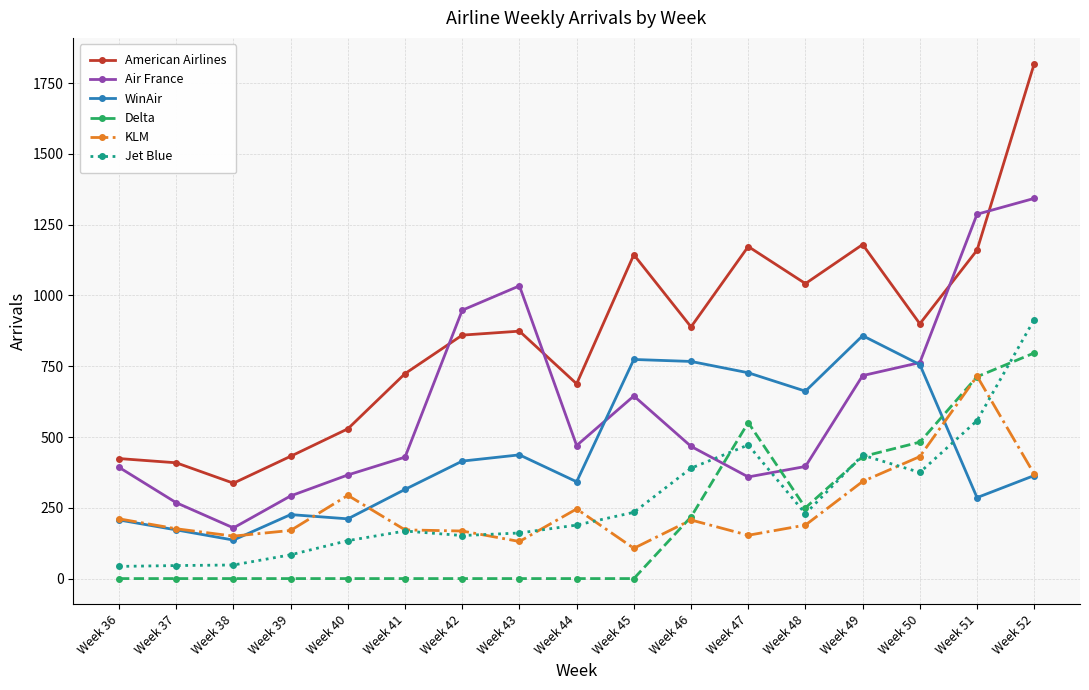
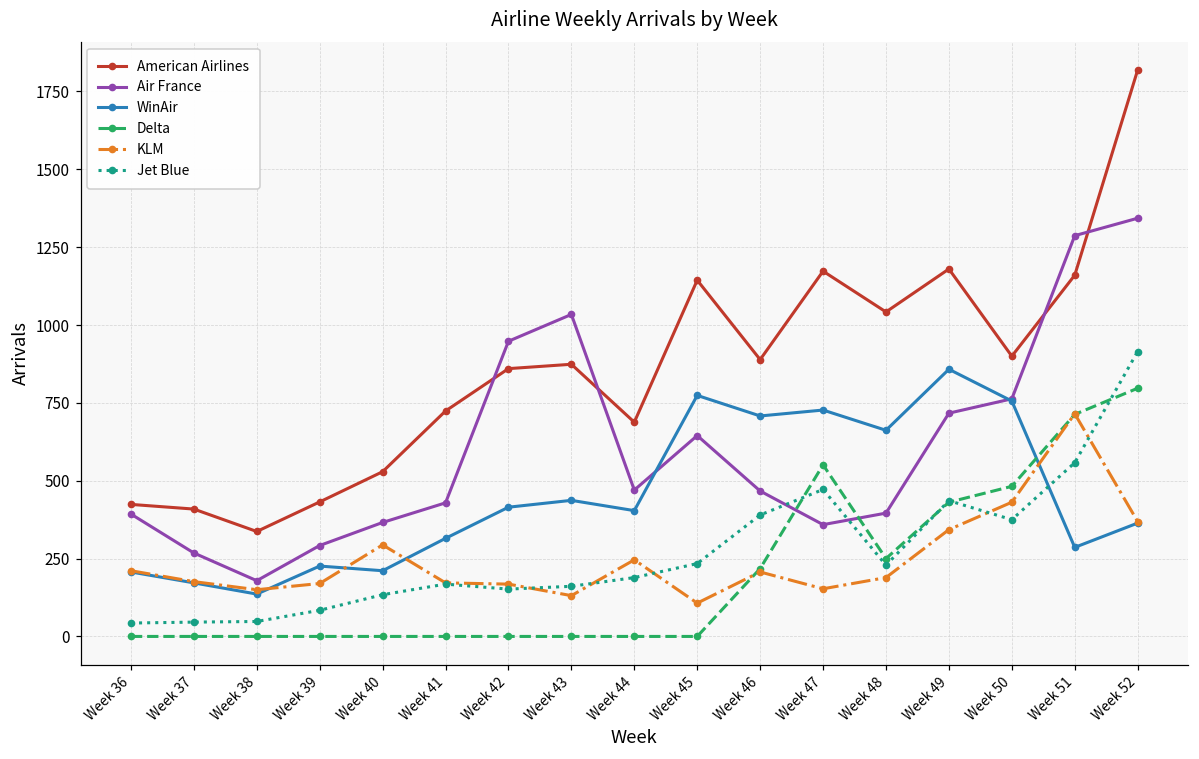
WinAir, Week 44: 340 -> 400
WinAir, Week 46: 770 -> 710
